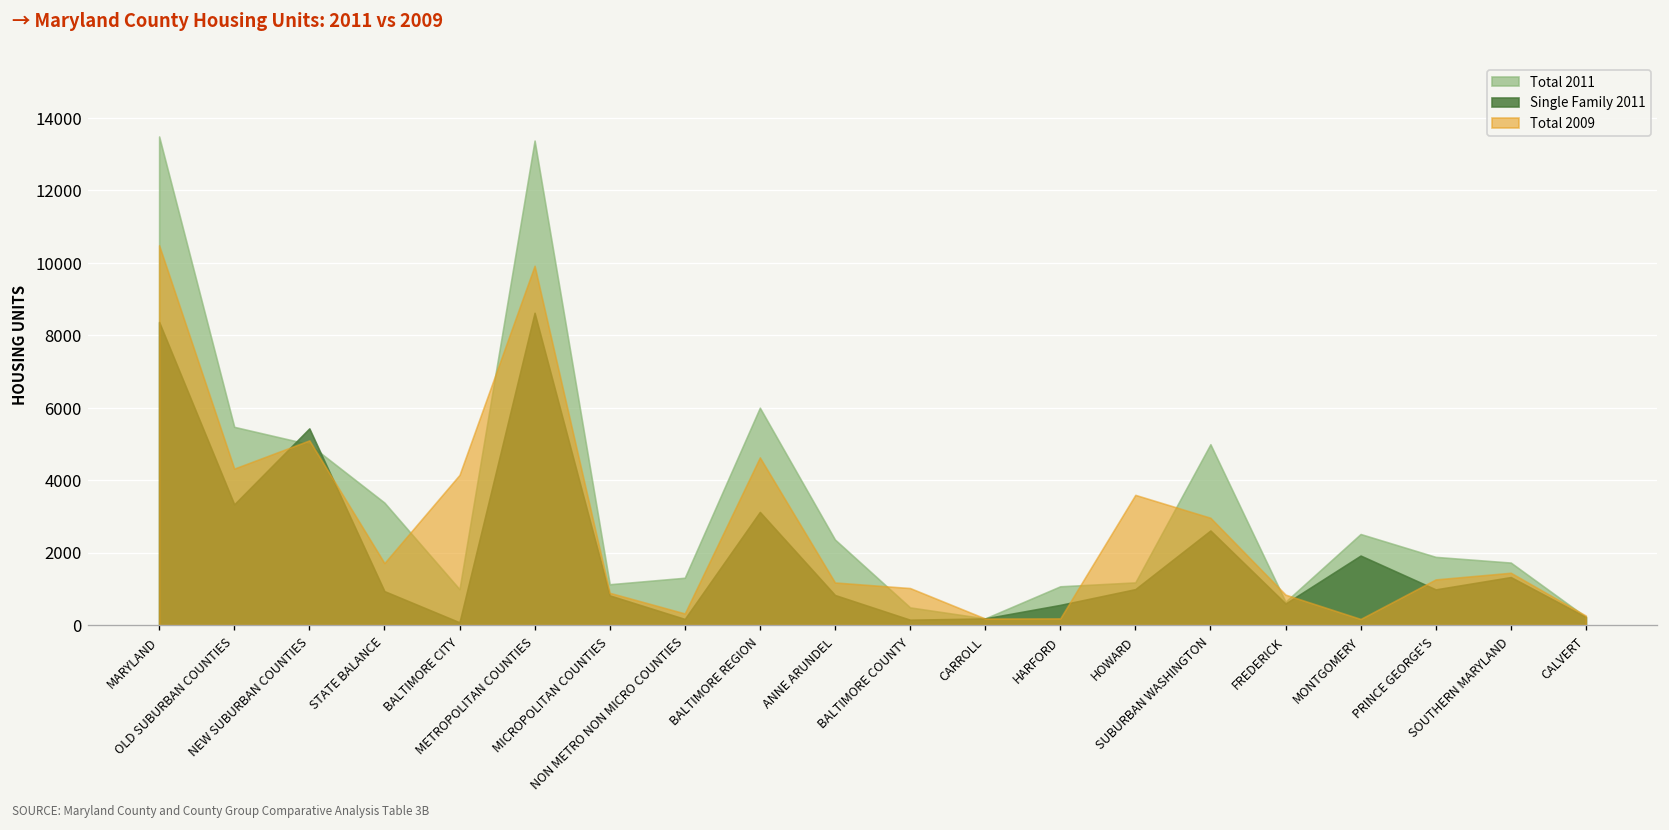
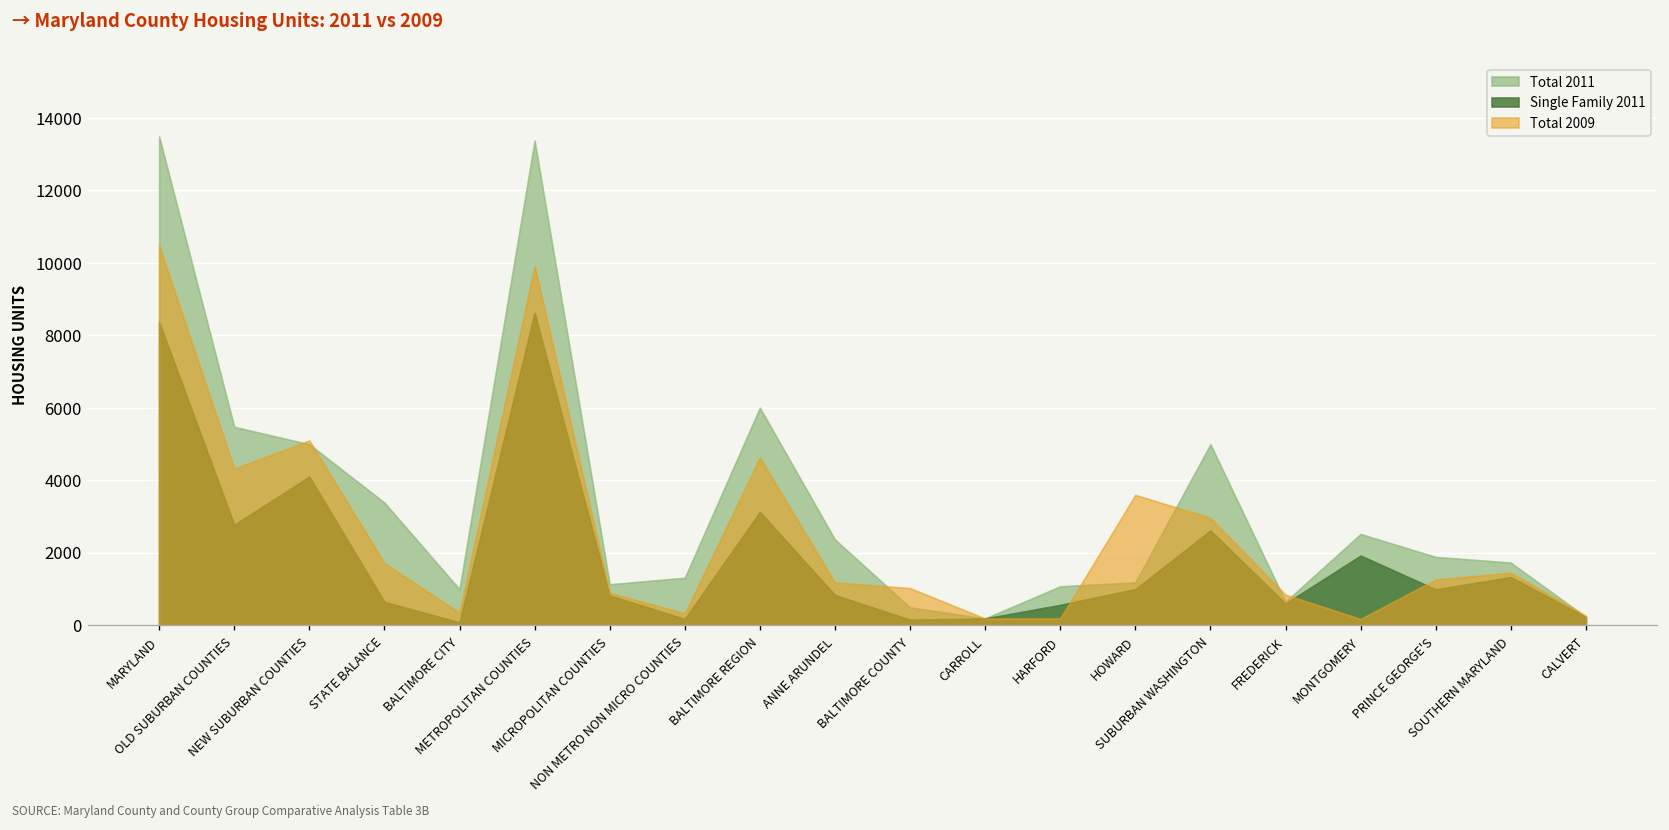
Single Family 2011, OLD SUBURBAN COUNTIES: 3300 -> 2800
Single Family 2011, NEW SUBURBAN COUNTIES: 5400 -> 4100
Single Family 2011, STATE BALANCE: 900 -> 600
Total 2009, BALTIMORE CITY: 4100 -> 300
